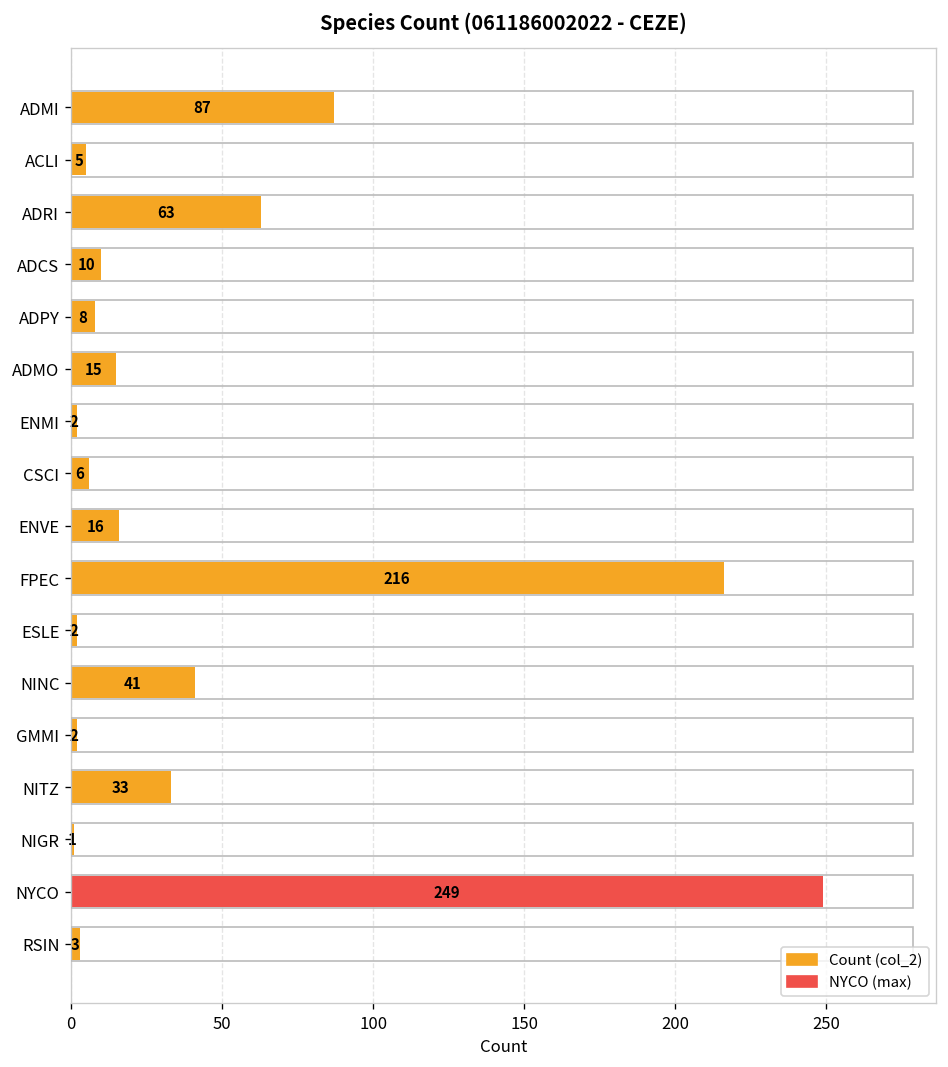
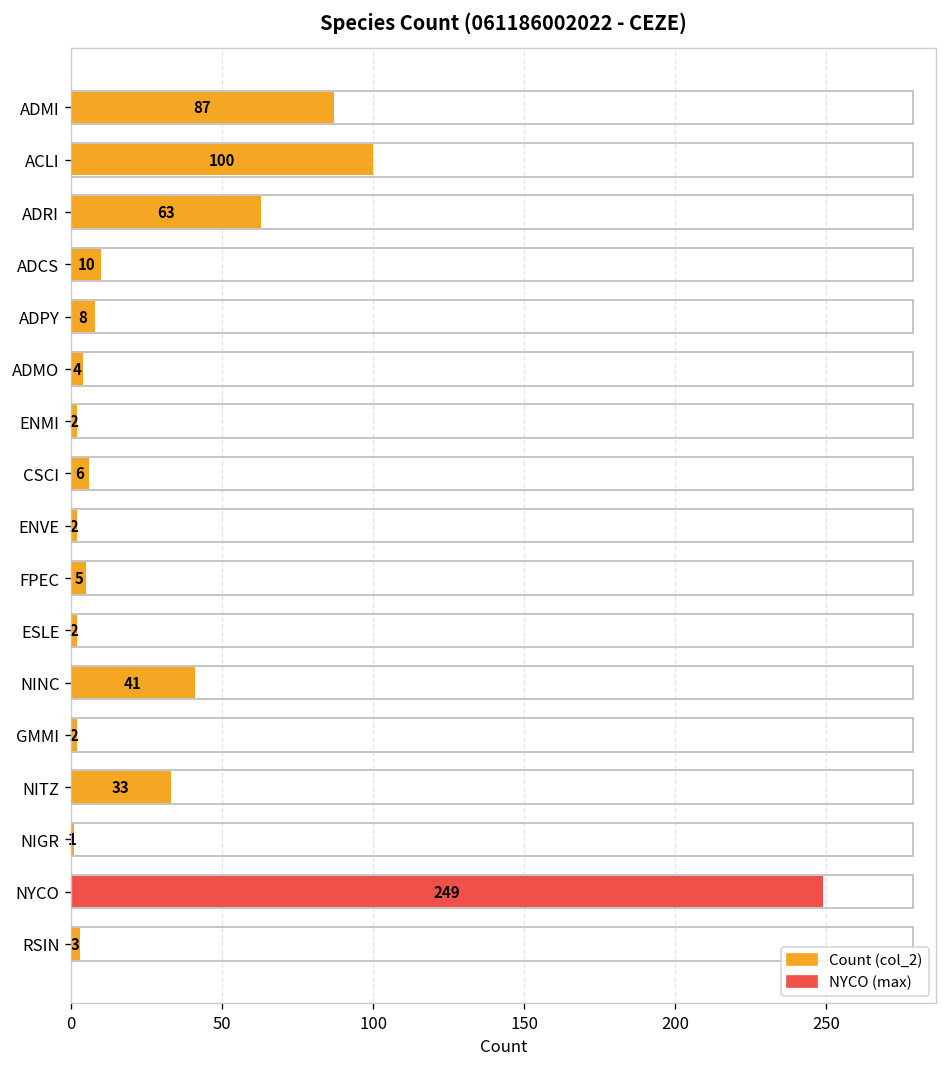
ACLI: 5 -> 100
ADMO: 15 -> 4
ENVE: 16 -> 2
FPEC: 216 -> 5
